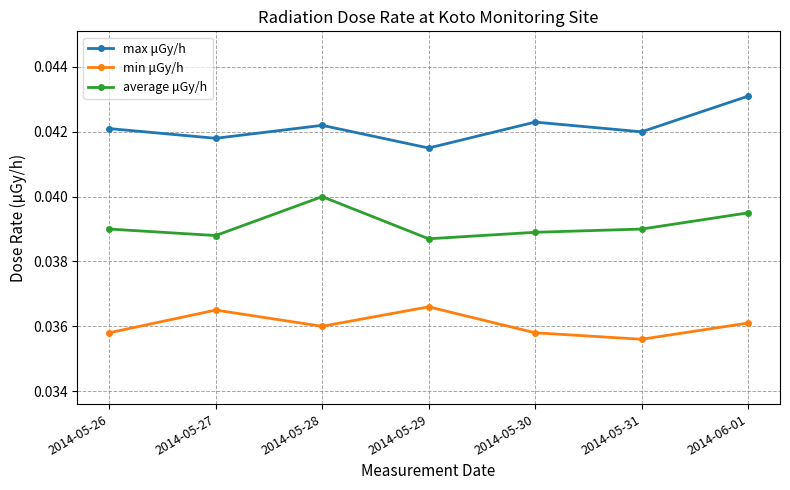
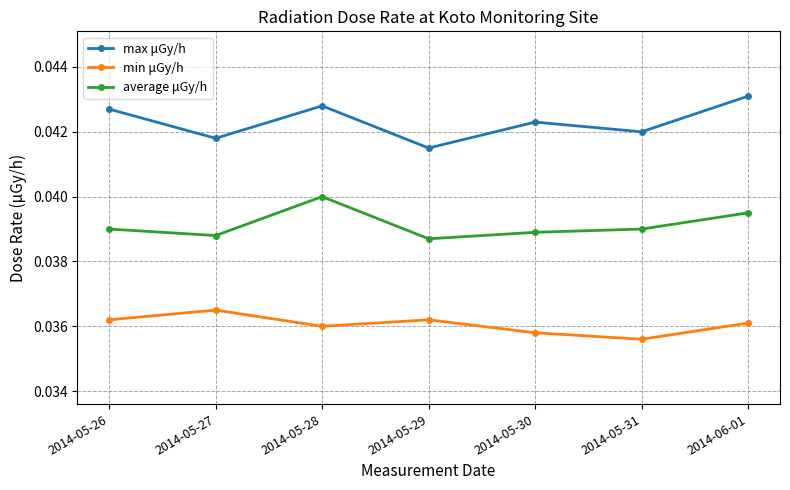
max μGy/h, 2014-05-26: 0.0421 -> 0.0427
min μGy/h, 2014-05-26: 0.0358 -> 0.0362
max μGy/h, 2014-05-28: 0.0422 -> 0.0428
min μGy/h, 2014-05-29: 0.0366 -> 0.0362
